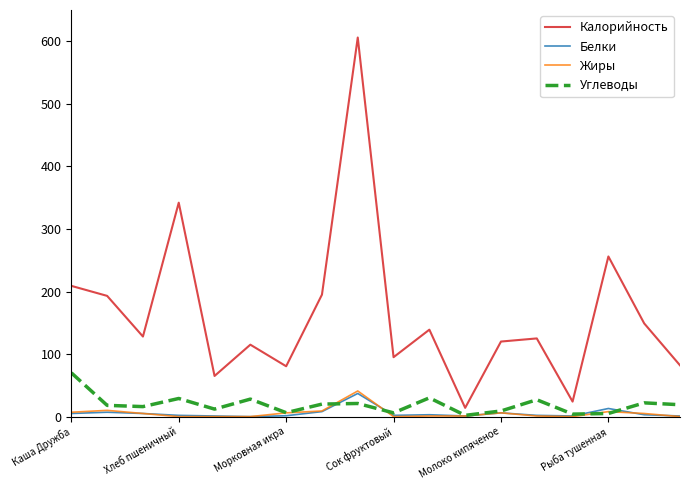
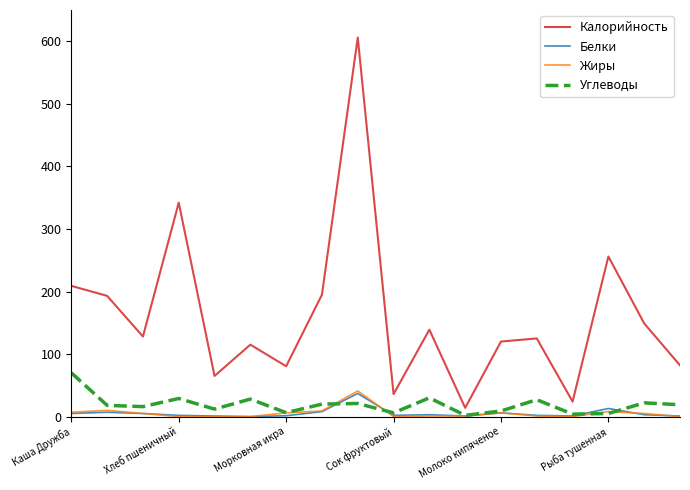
Калорийность, Сок фруктовый: 100 -> 40
